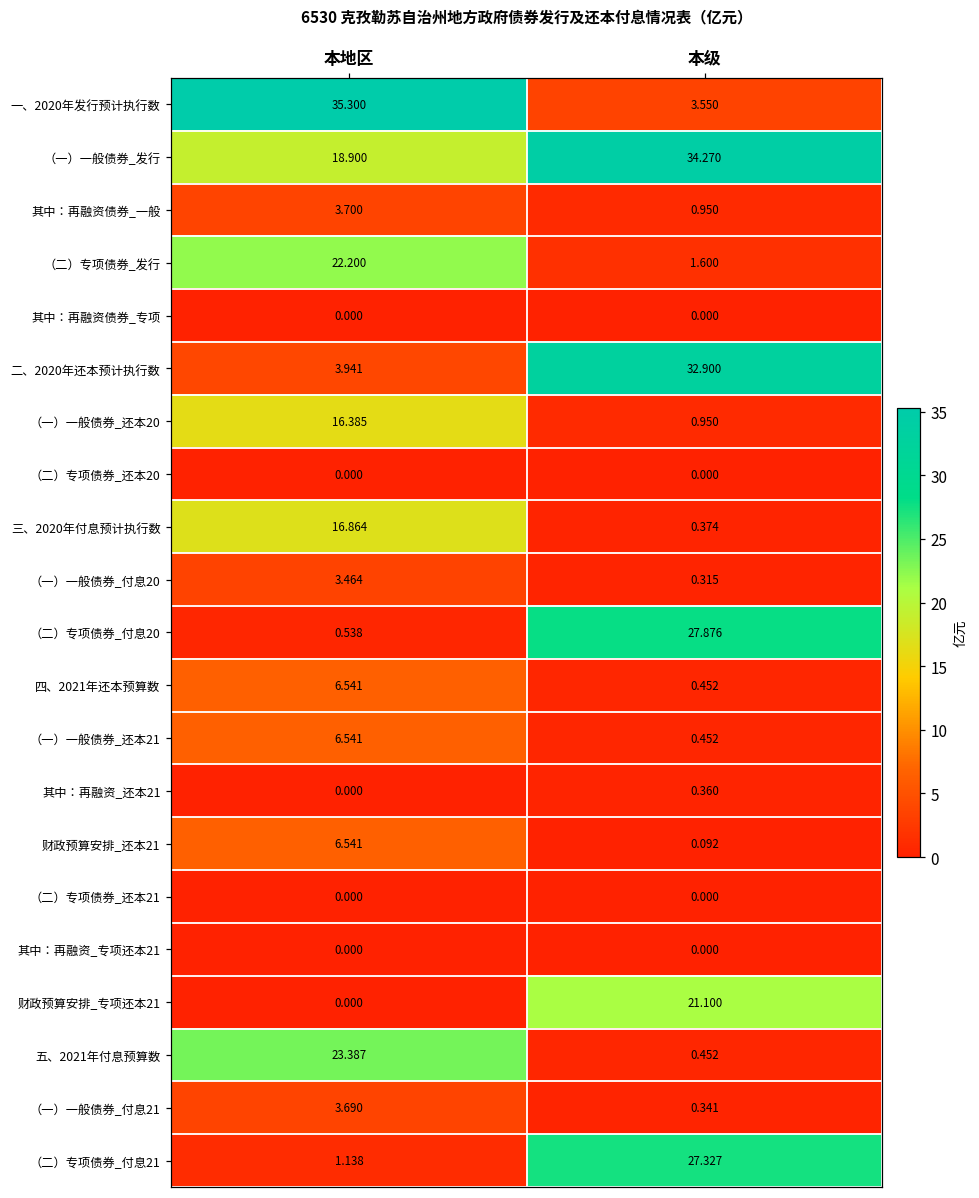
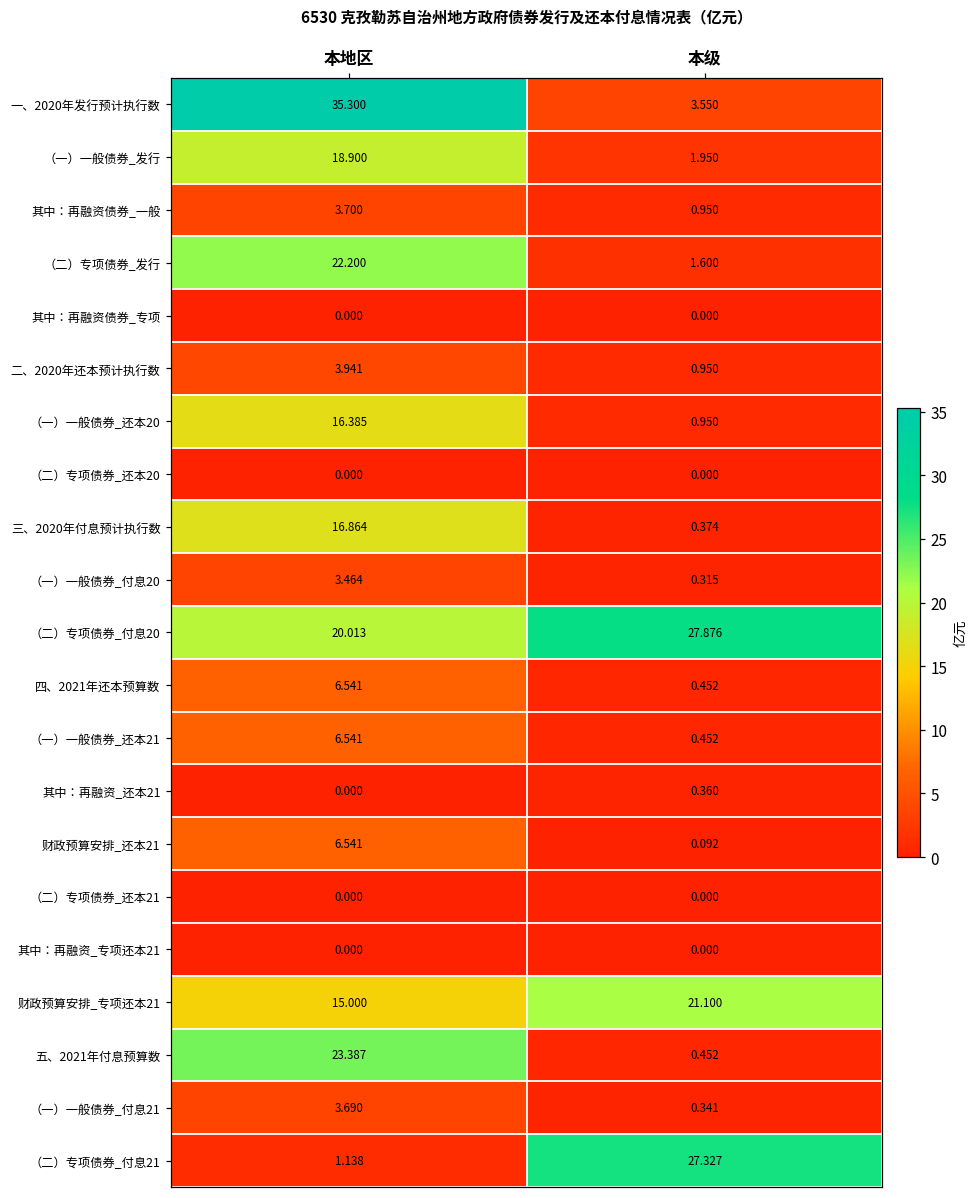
（一）一般债券_发行, 本级: 34.270 -> 1.950
二、2020年还本预计执行数, 本级: 32.900 -> 0.950
（二）专项债券_付息20, 本地区: 0.538 -> 20.013
财政预算安排_专项还本21, 本地区: 0.000 -> 15.000
